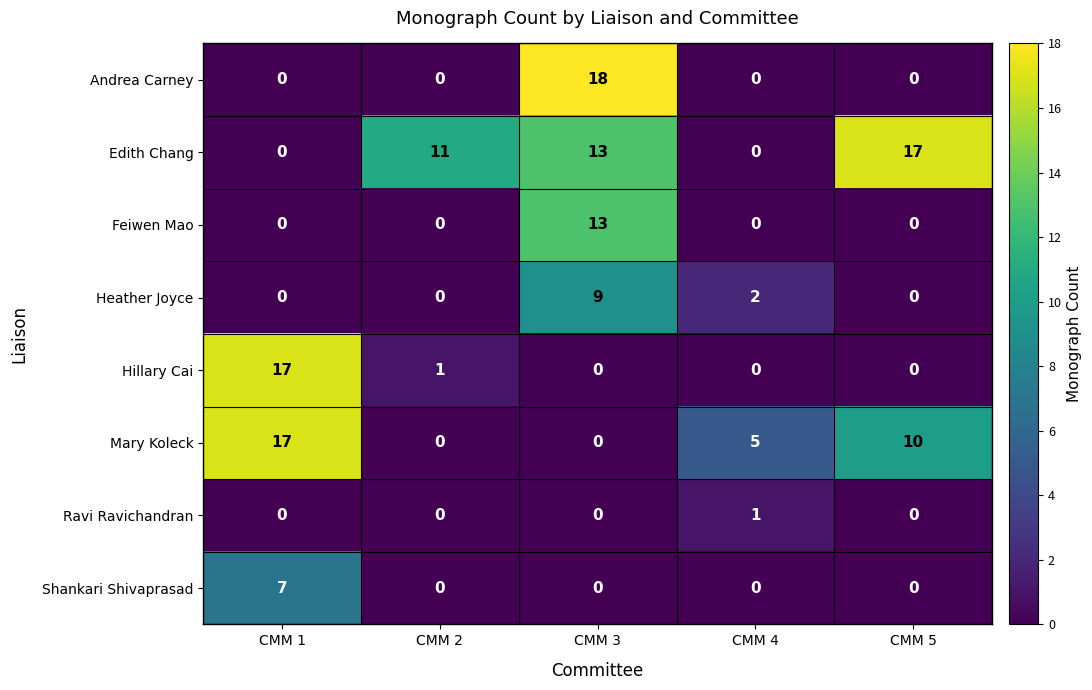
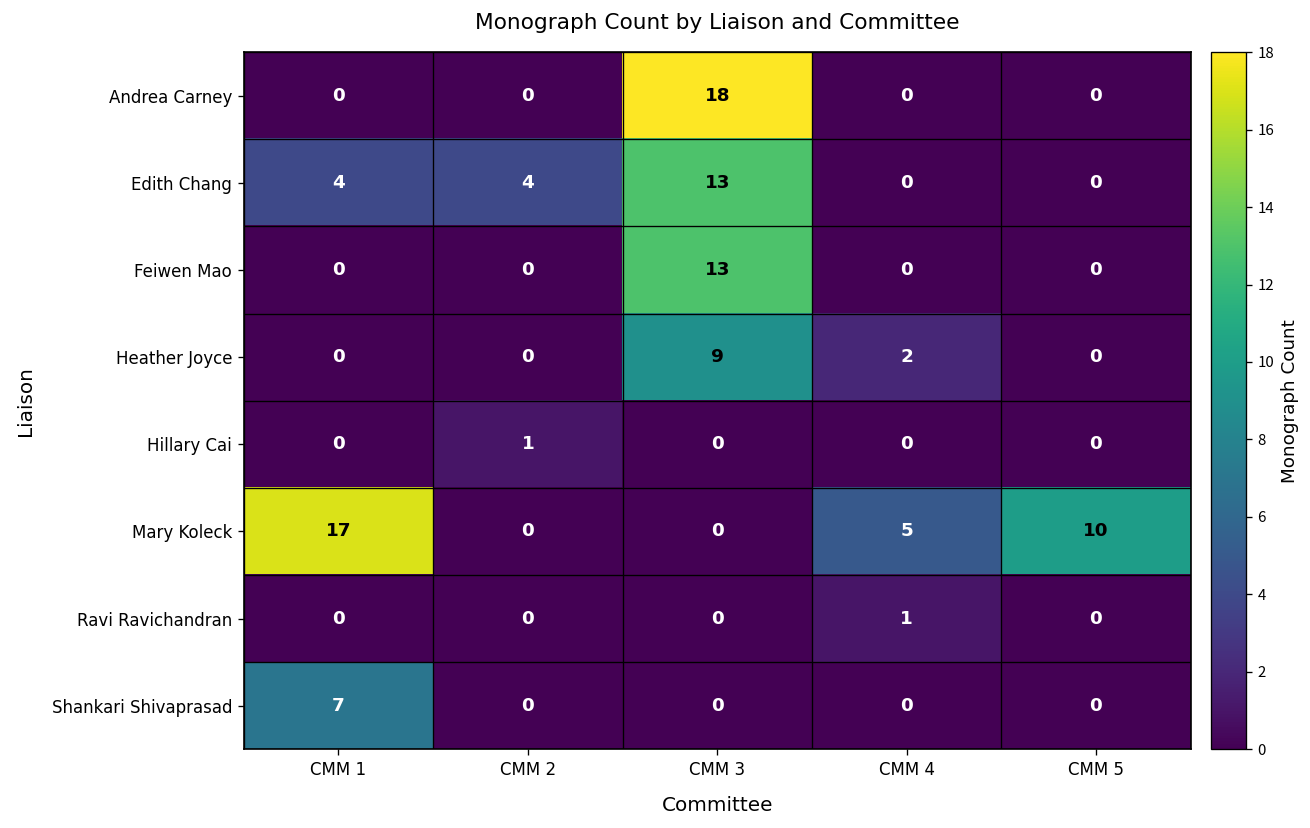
Edith Chang, CMM 1: 0 -> 4
Edith Chang, CMM 2: 11 -> 4
Edith Chang, CMM 5: 17 -> 0
Hillary Cai, CMM 1: 17 -> 0
